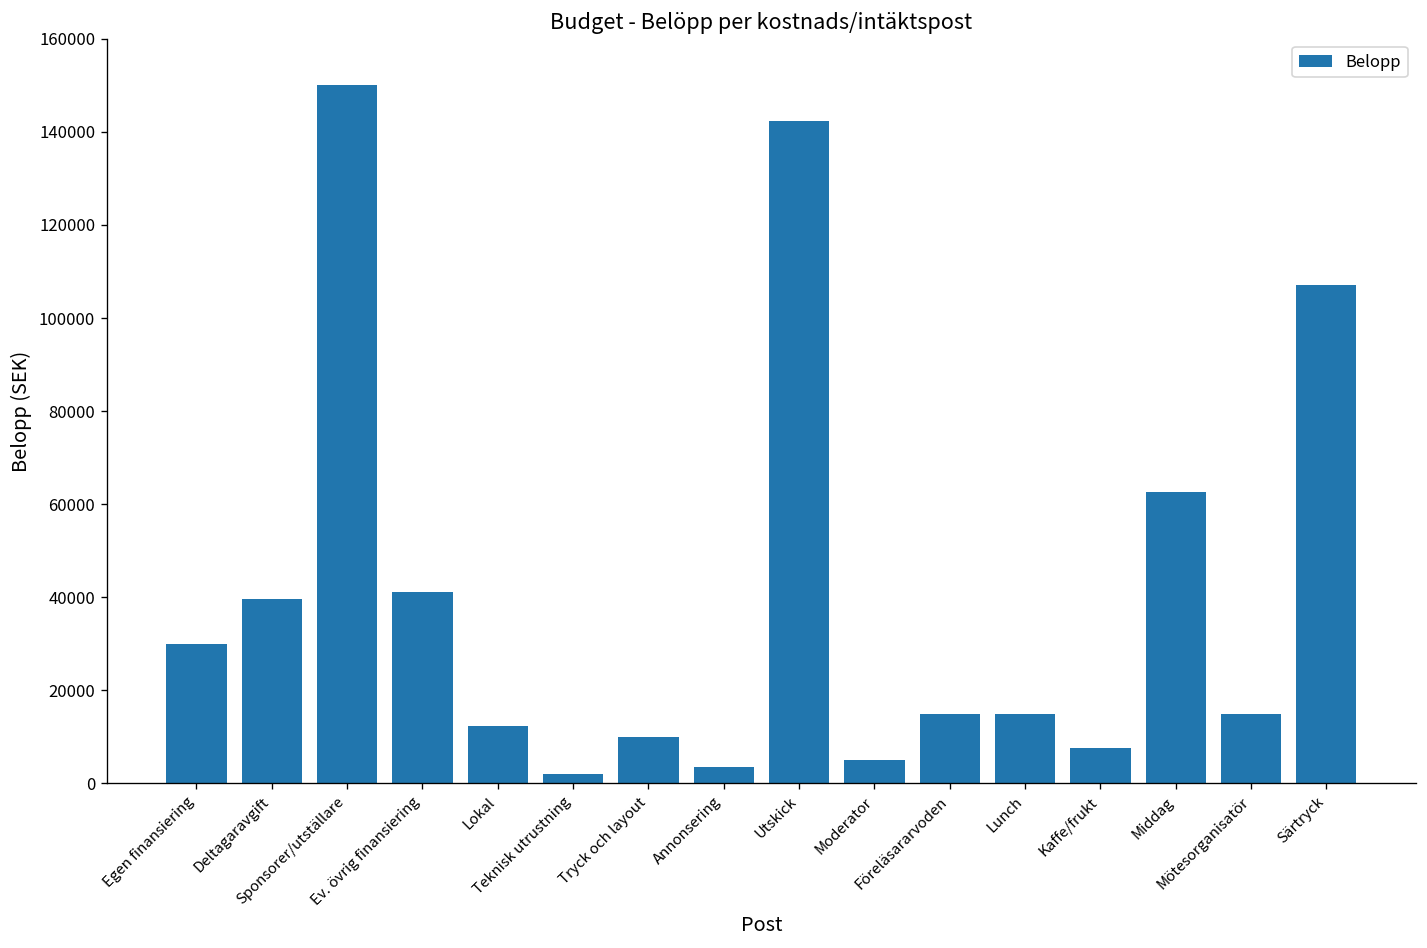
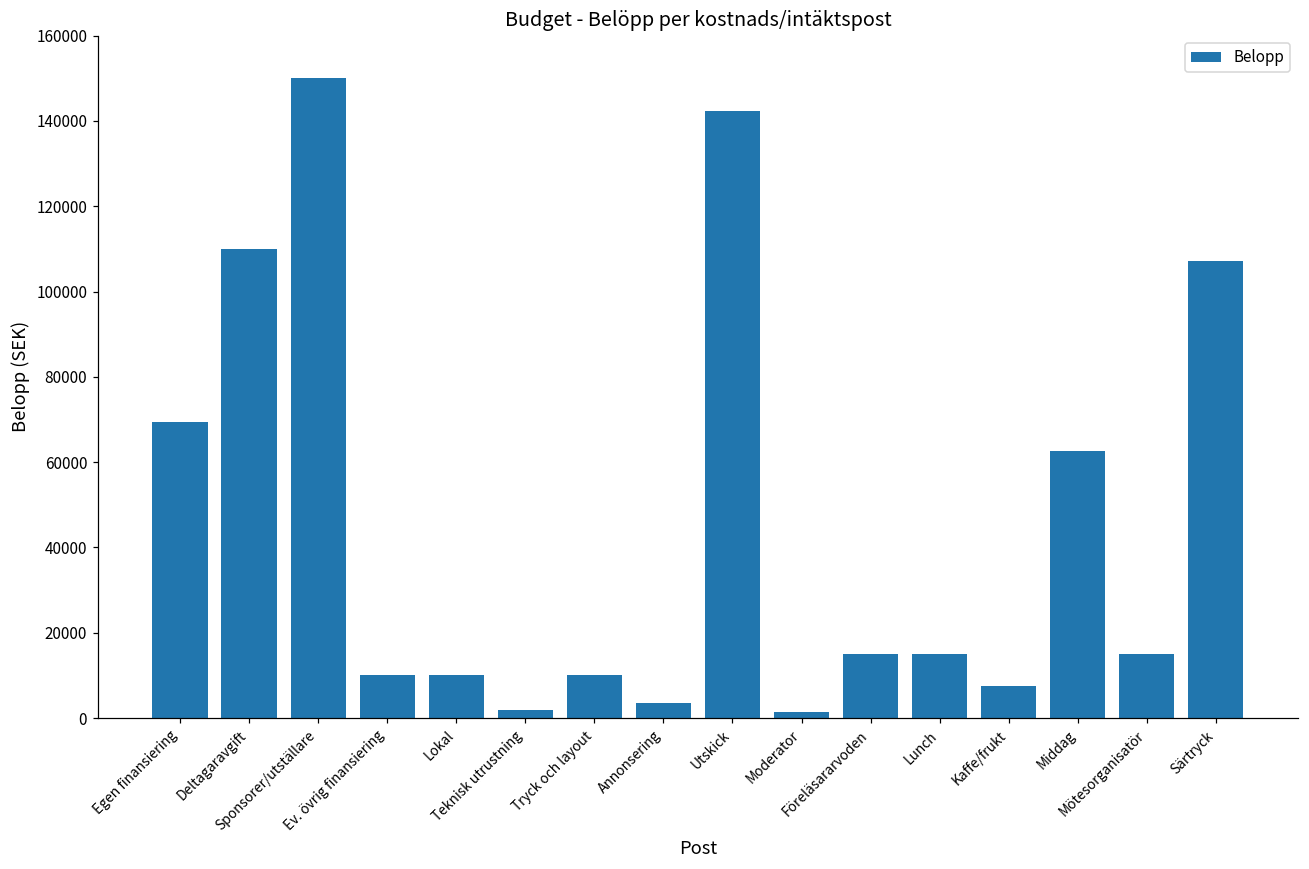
Egen finansiering: 30000 -> 69000
Deltagaravgift: 40000 -> 110000
Ev. övrig finansiering: 41000 -> 10000
Lokal: 12000 -> 10000
Moderator: 5000 -> 2000
